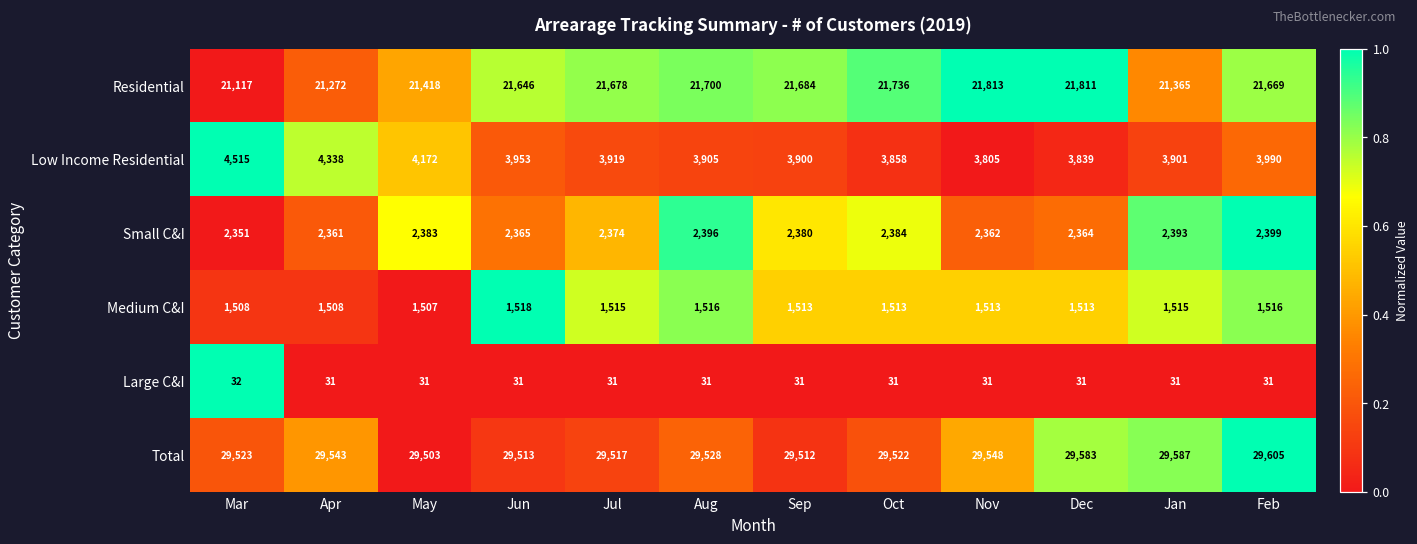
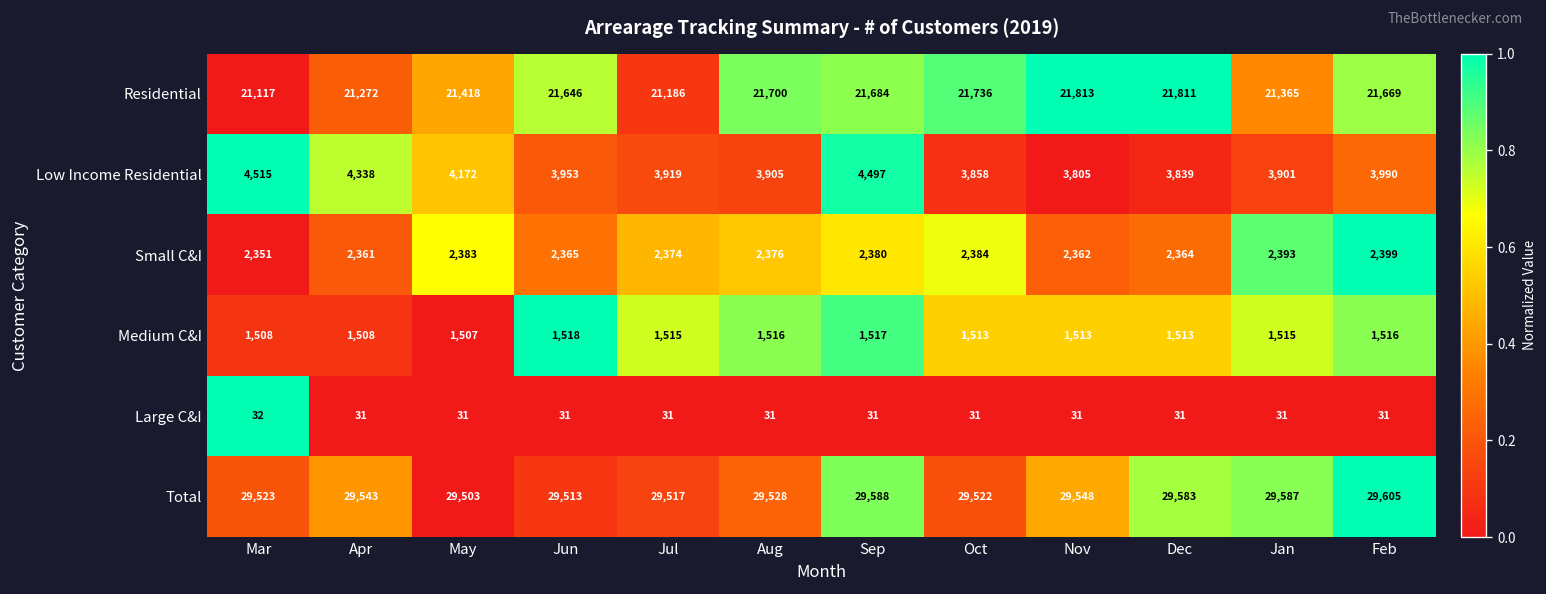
Residential, Jul: 21,678 -> 21,186
Low Income Residential, Sep: 3,900 -> 4,497
Small C&I, Aug: 2,396 -> 2,376
Medium C&I, Sep: 1,513 -> 1,517
Total, Sep: 29,512 -> 29,588
